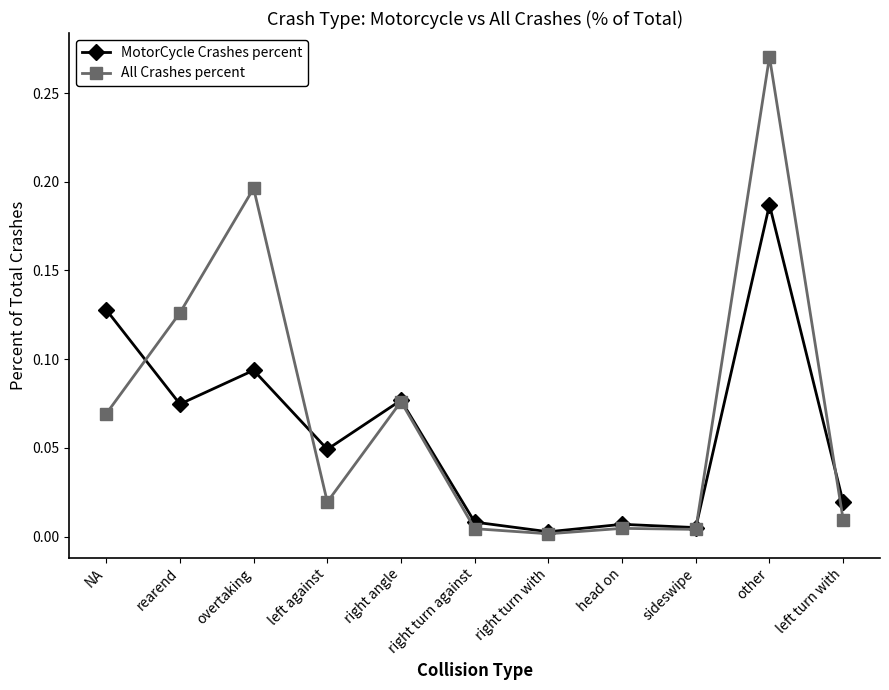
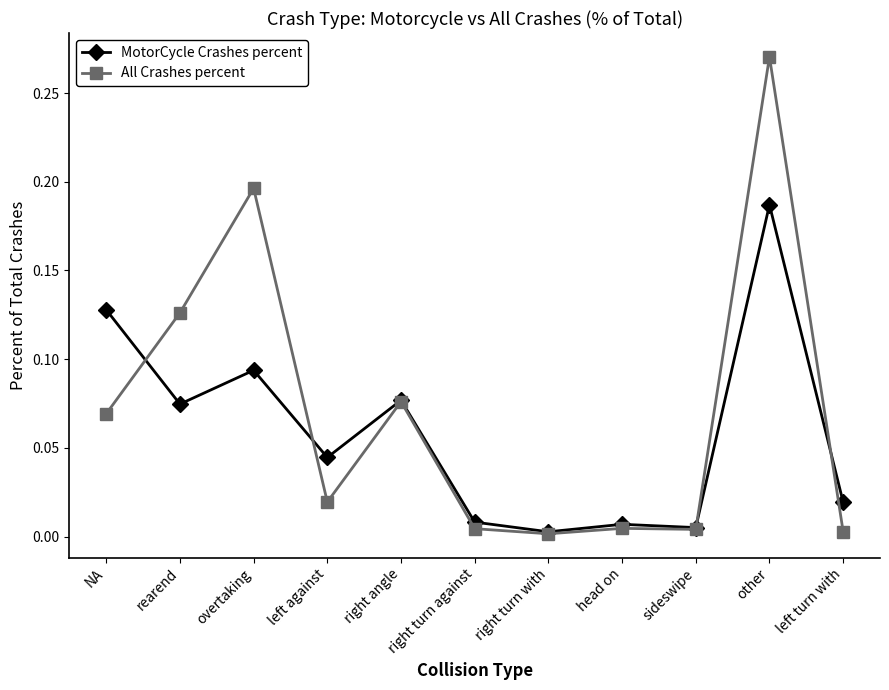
MotorCycle Crashes percent, left against: 0.049 -> 0.045
All Crashes percent, left turn with: 0.010 -> 0.003
